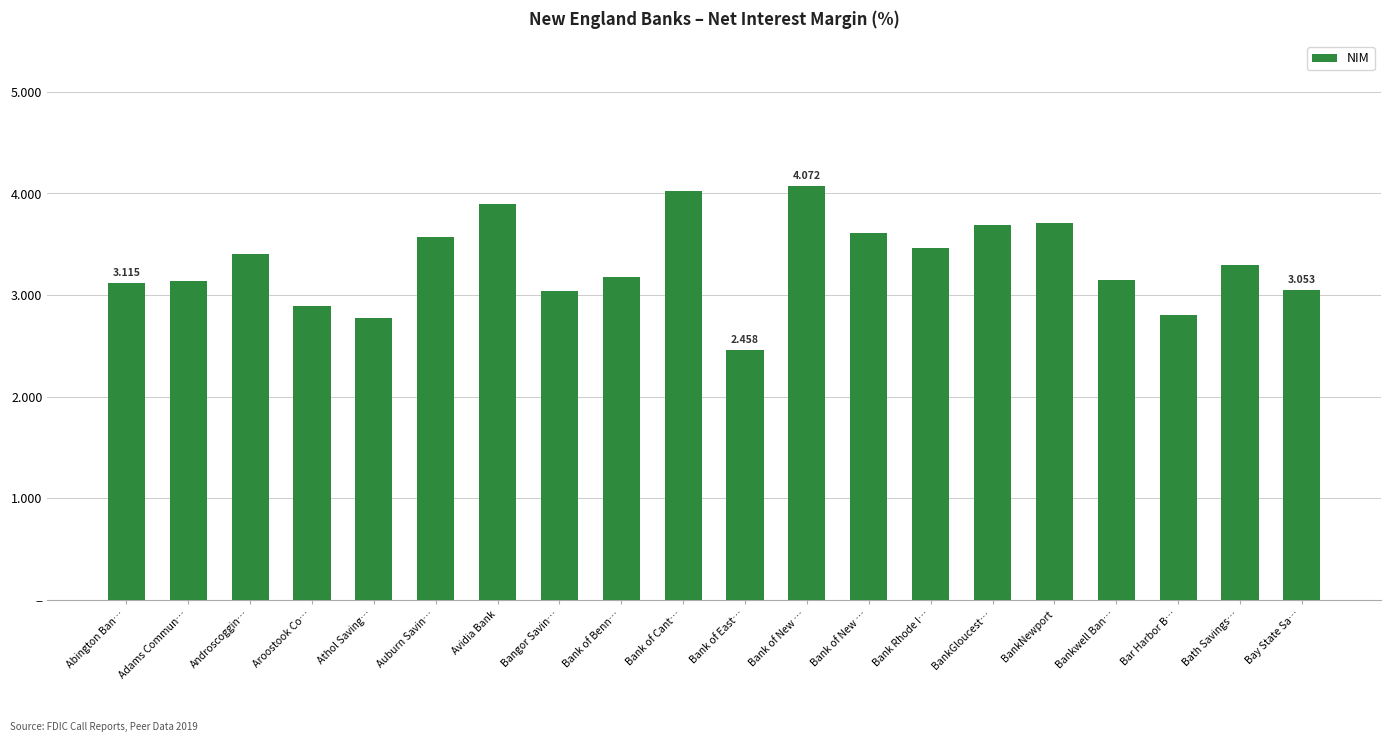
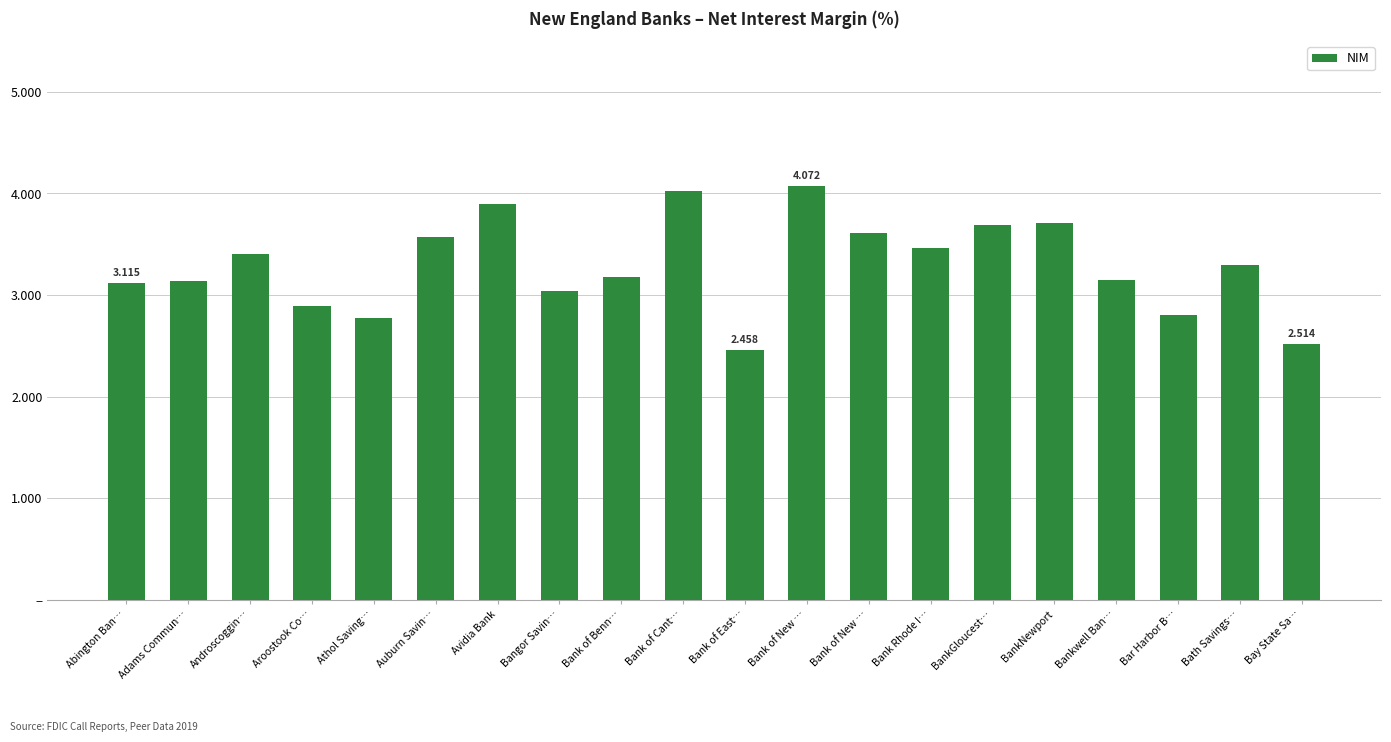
Bay State Sa…: 3.053 -> 2.514
